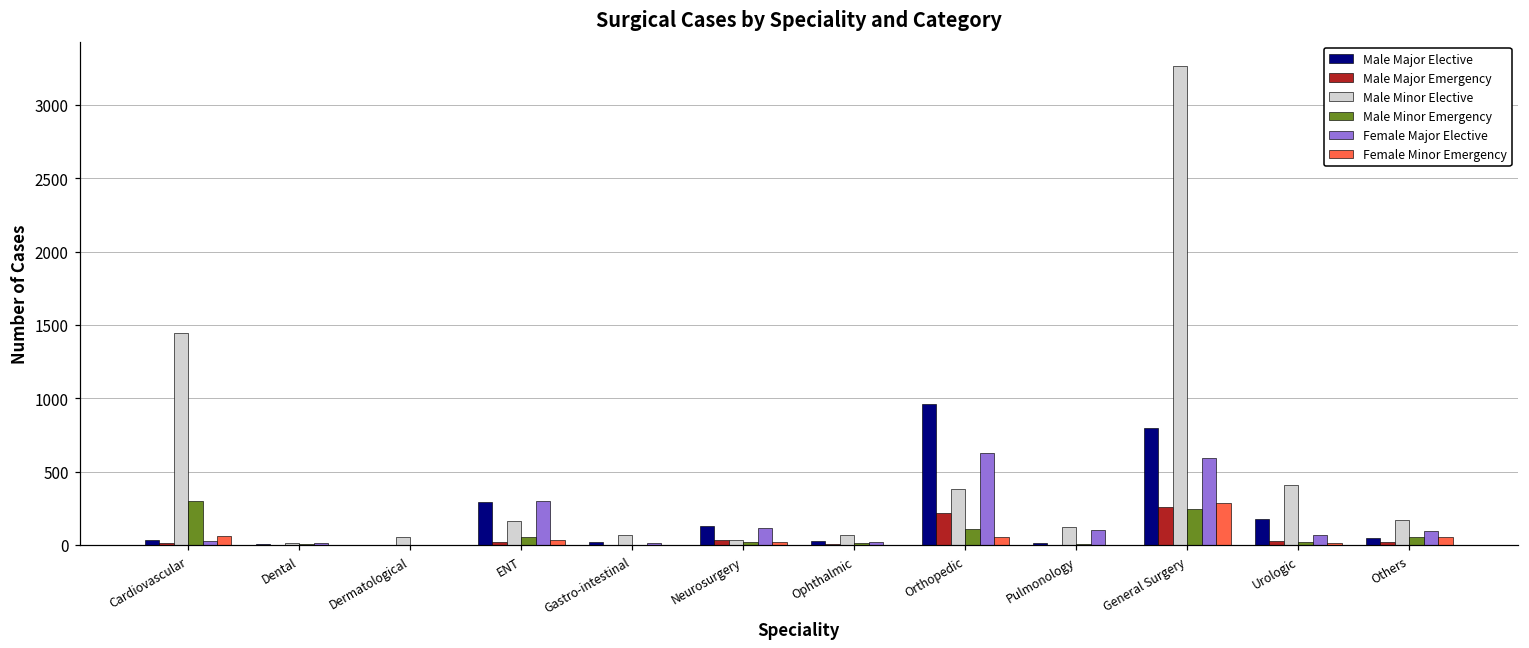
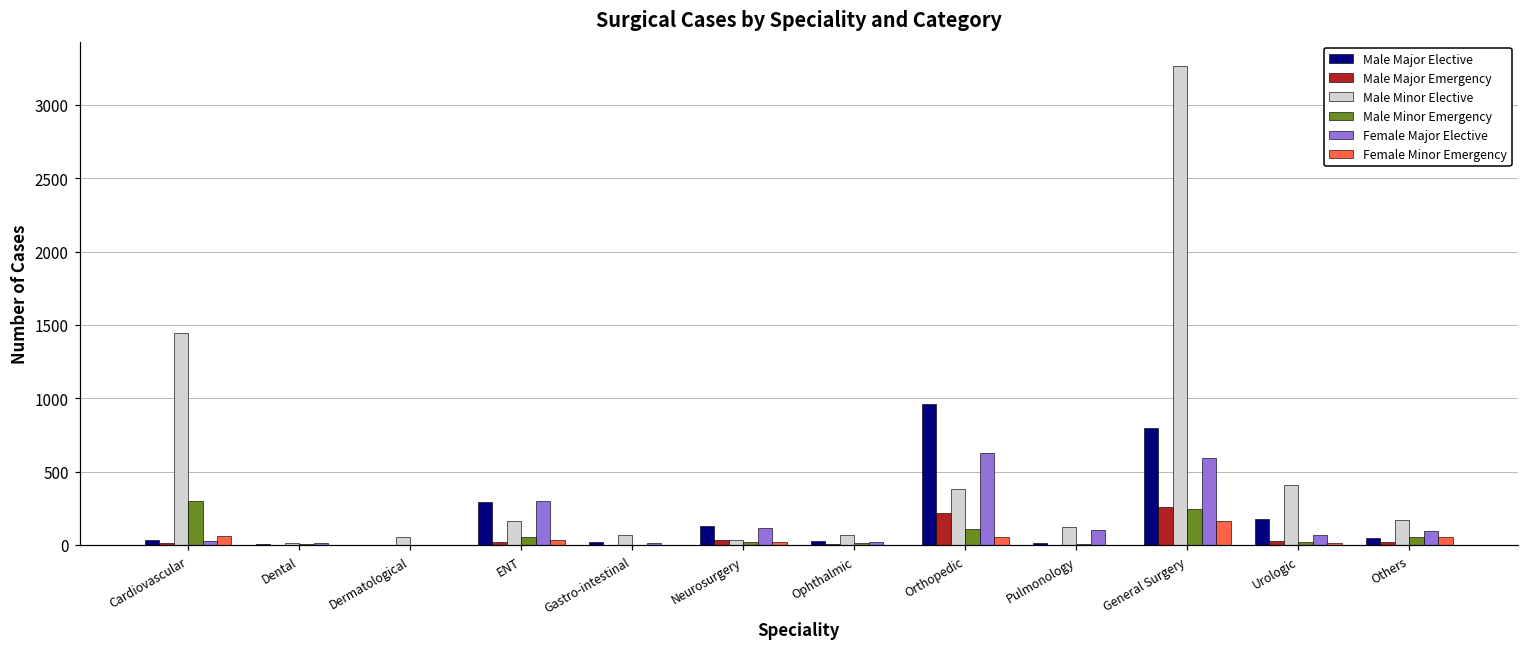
Female Minor Emergency, General Surgery: 290 -> 160
